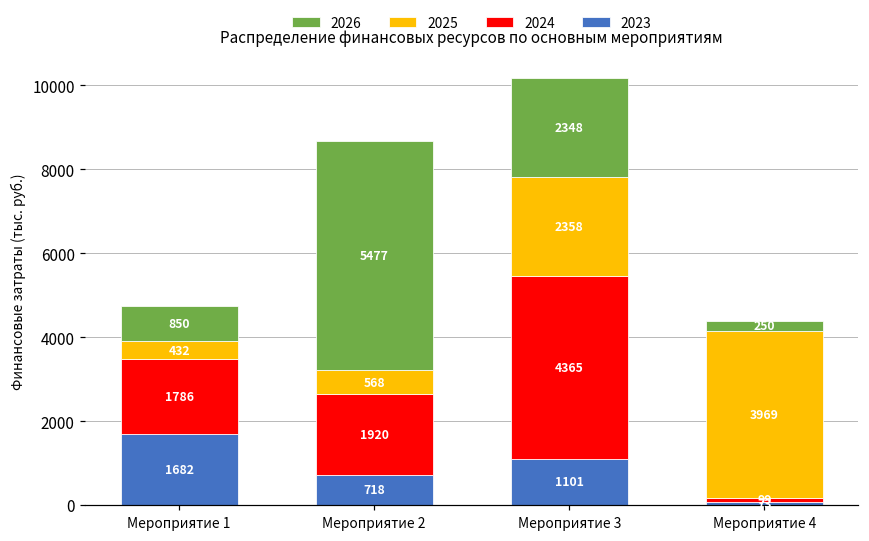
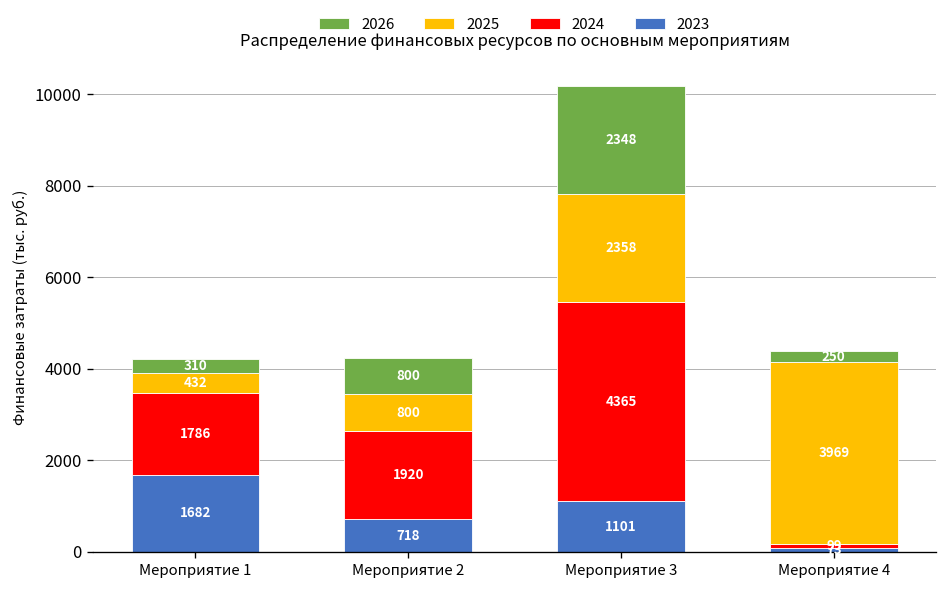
2026, Мероприятие 1: 850 -> 310
2025, Мероприятие 2: 568 -> 800
2026, Мероприятие 2: 5477 -> 800
